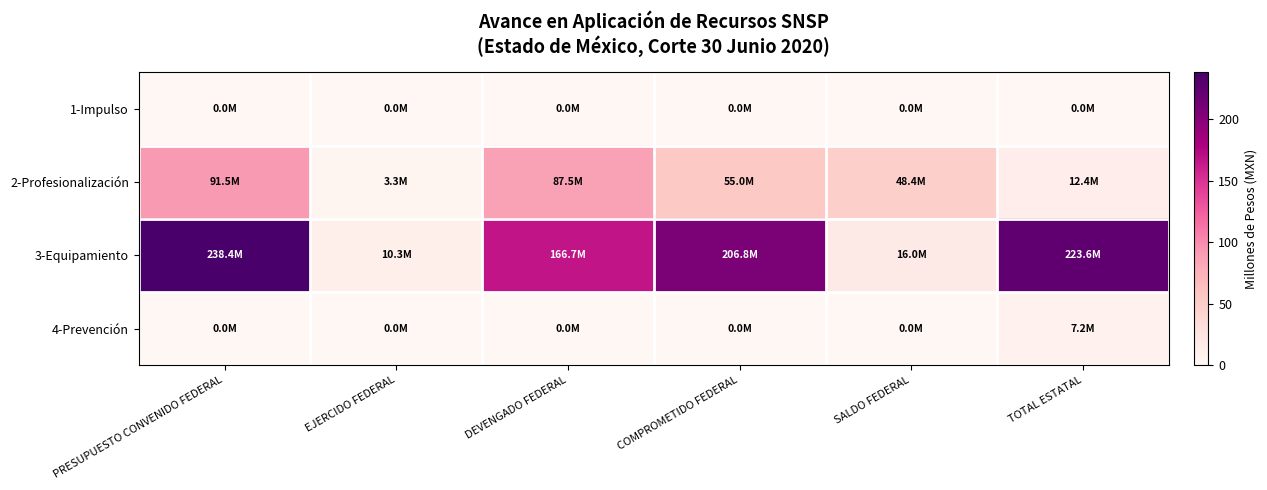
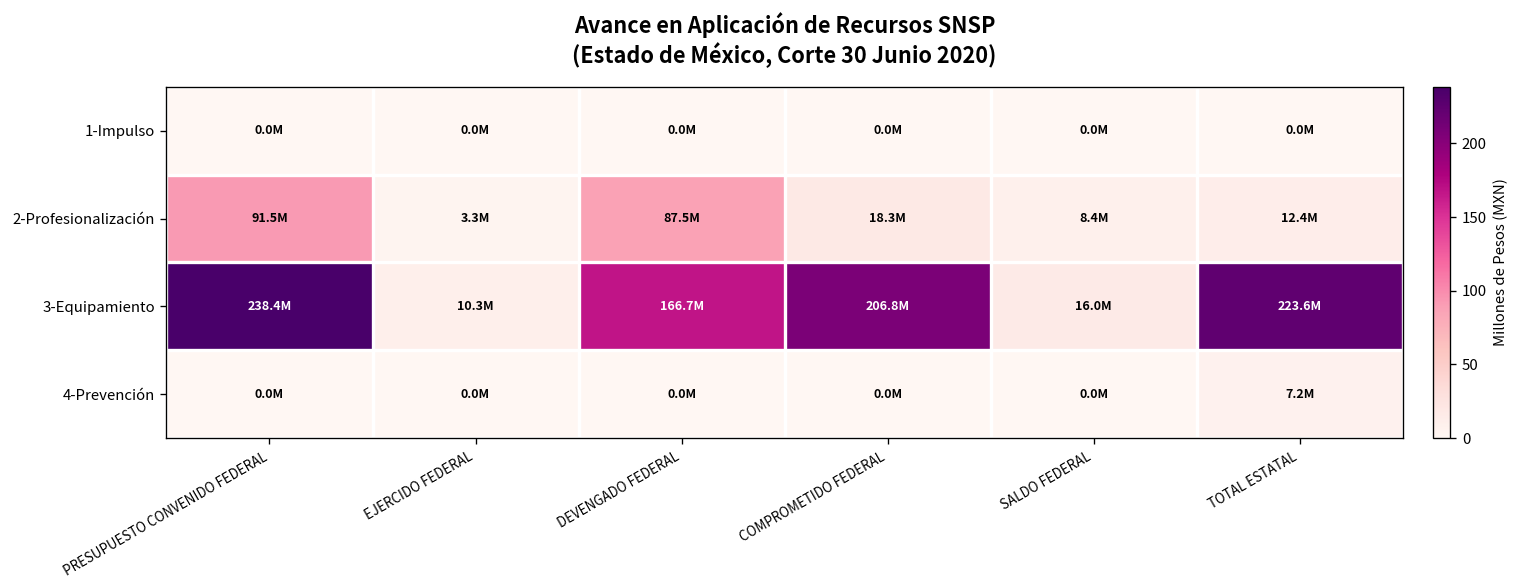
2-Profesionalización, COMPROMETIDO FEDERAL: 55.0M -> 18.3M
2-Profesionalización, SALDO FEDERAL: 48.4M -> 8.4M
